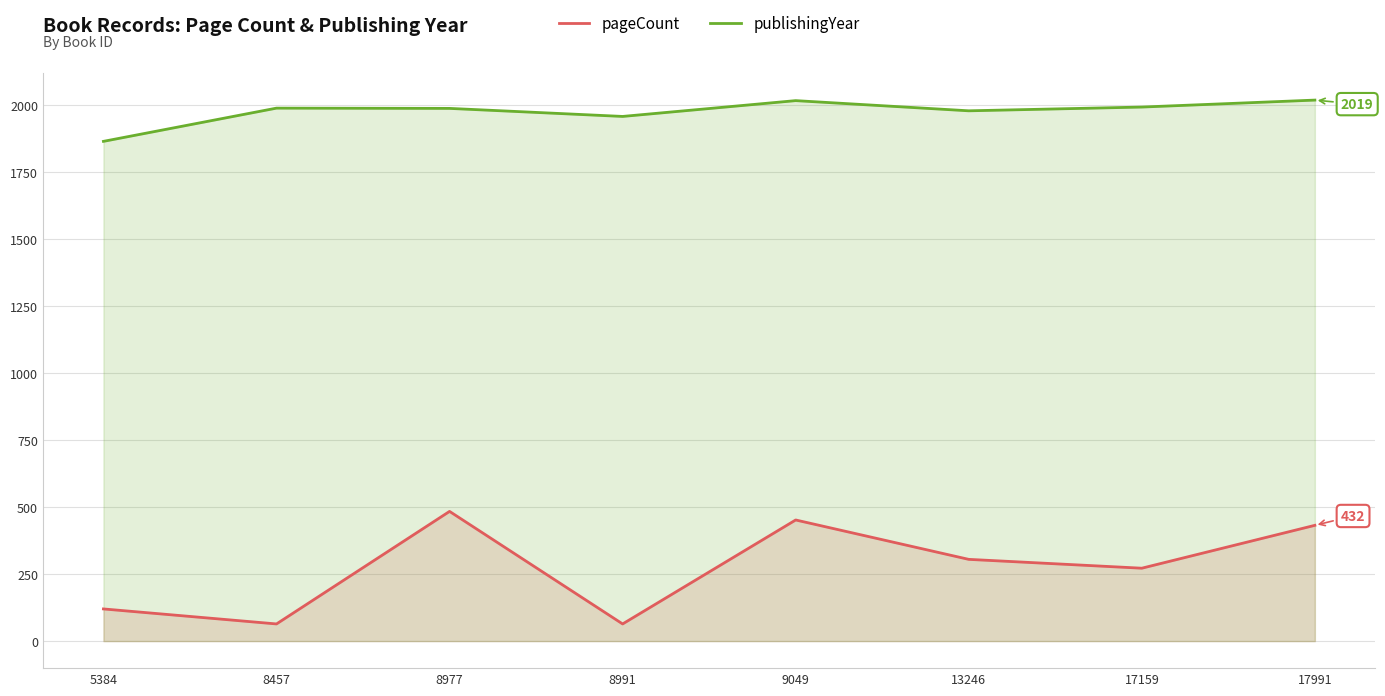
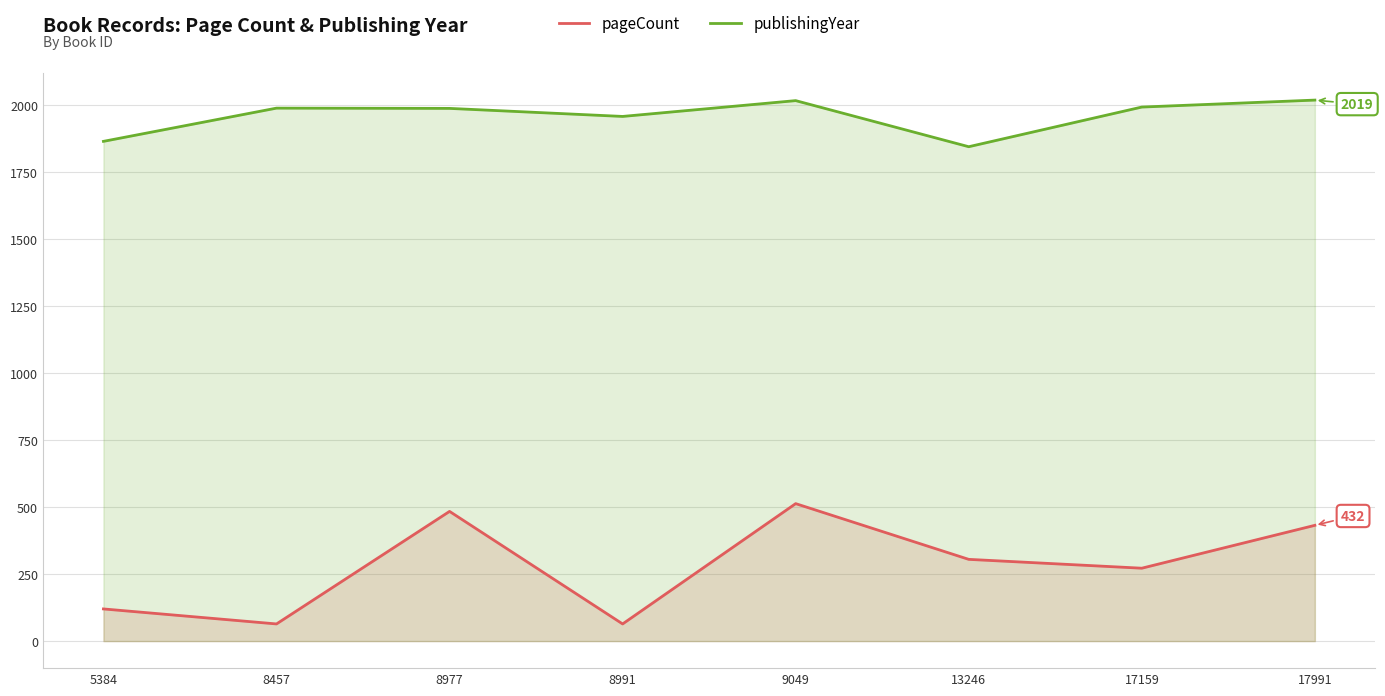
pageCount, 9049: 450 -> 510
publishingYear, 13246: 1980 -> 1850
